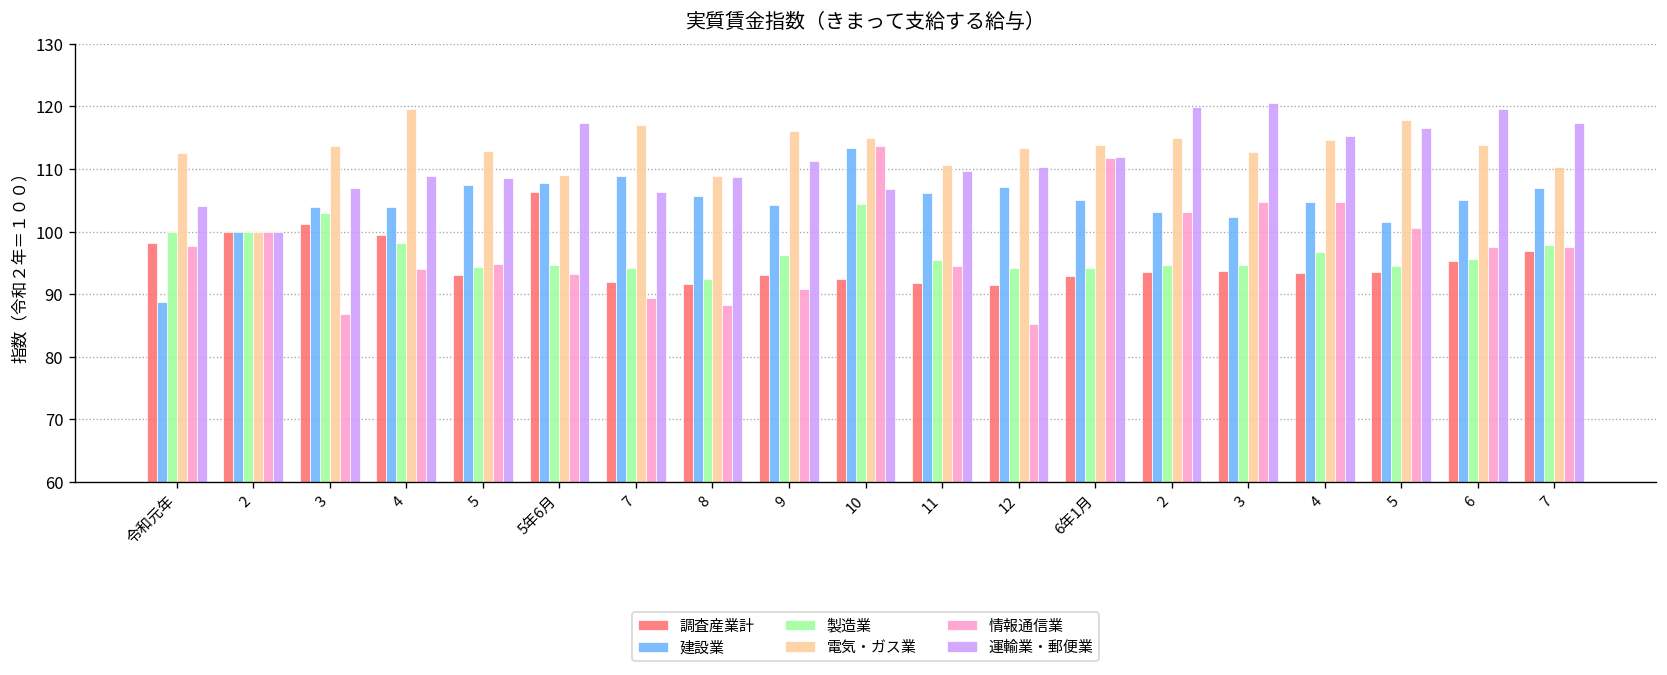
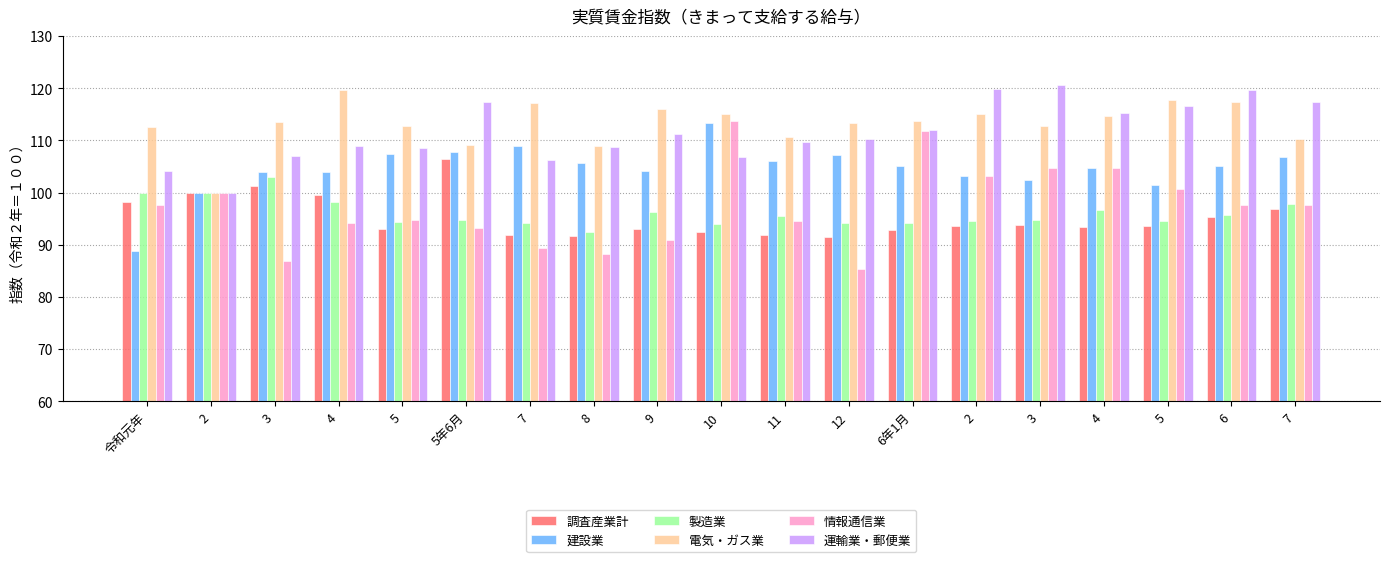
製造業, 10: 104 -> 94
電気・ガス業, 6: 114 -> 117
